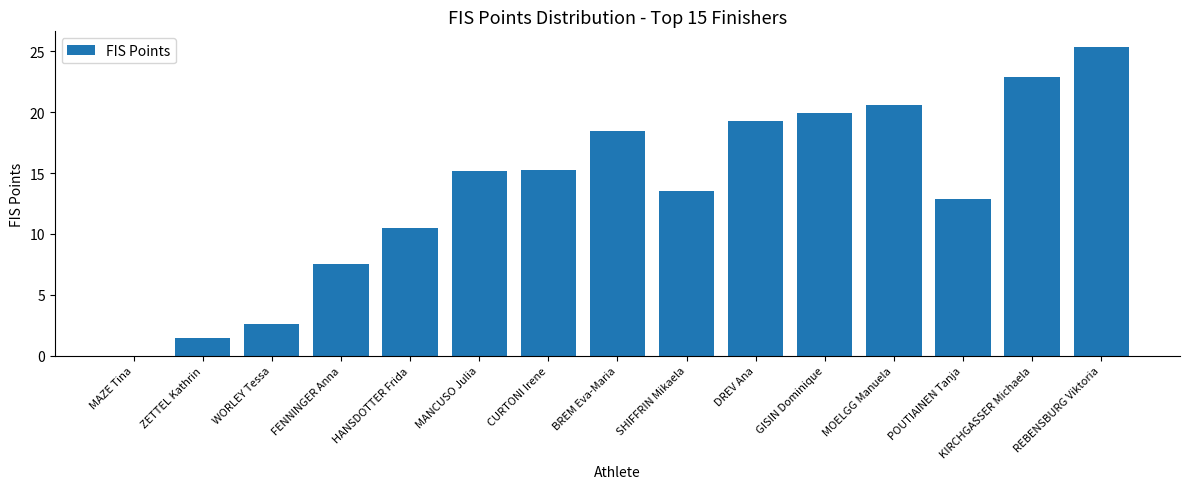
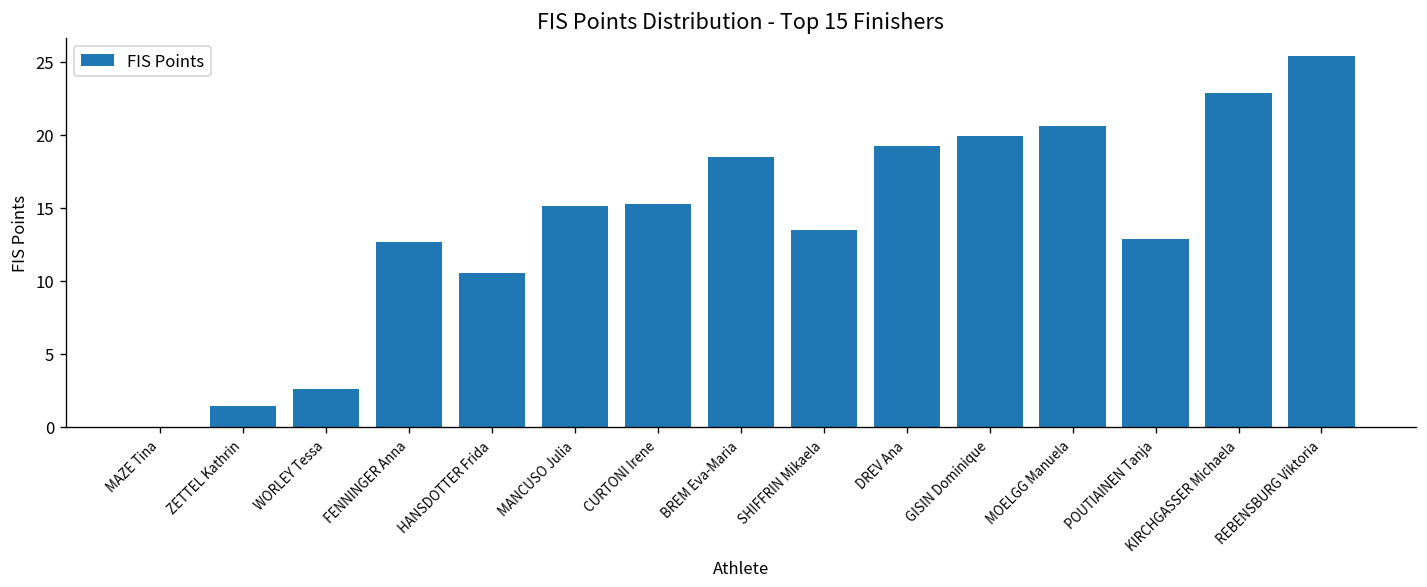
FENNINGER Anna: 7.5 -> 12.7
